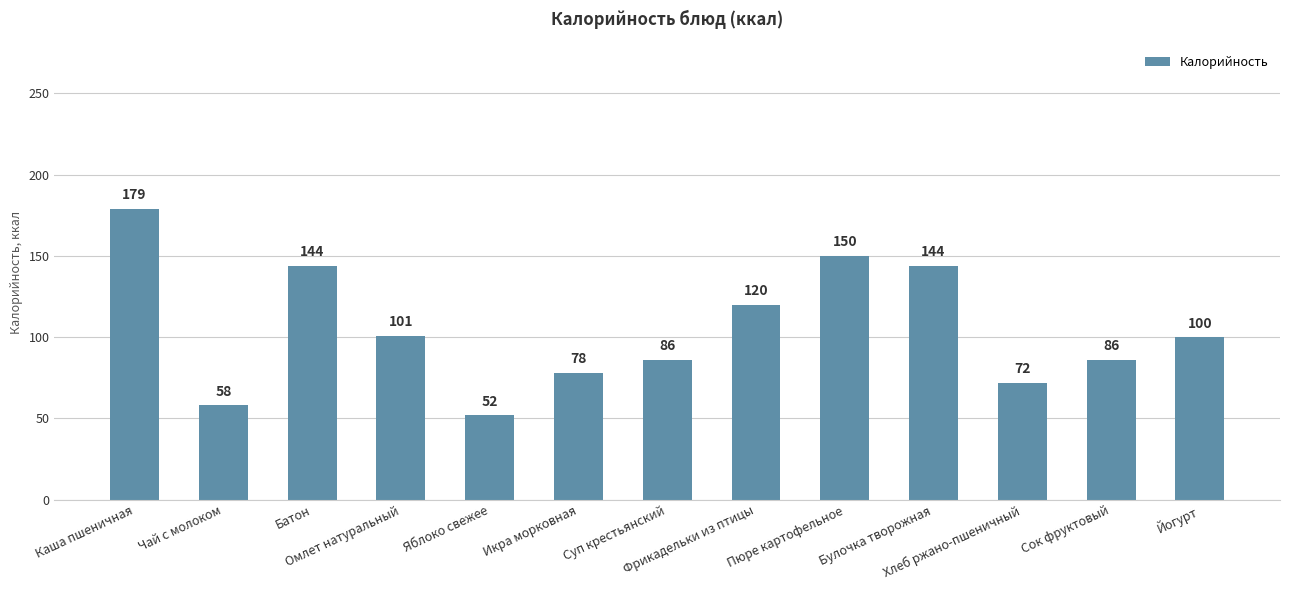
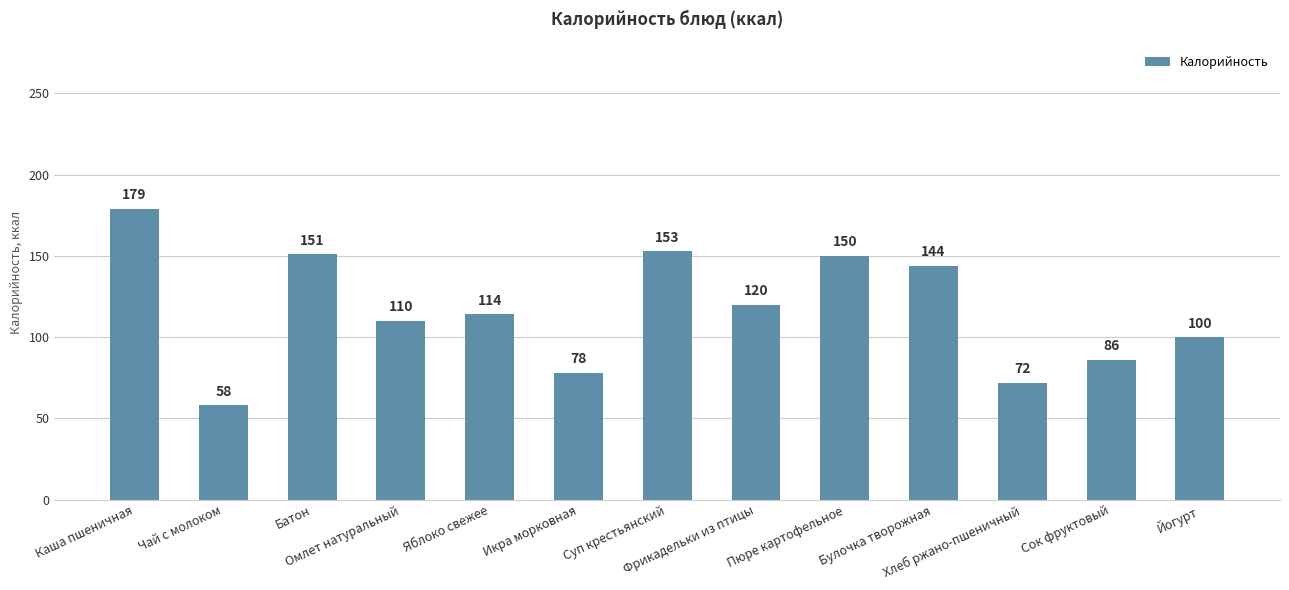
Батон: 144 -> 151
Омлет натуральный: 101 -> 110
Яблоко свежее: 52 -> 114
Суп крестьянский: 86 -> 153
